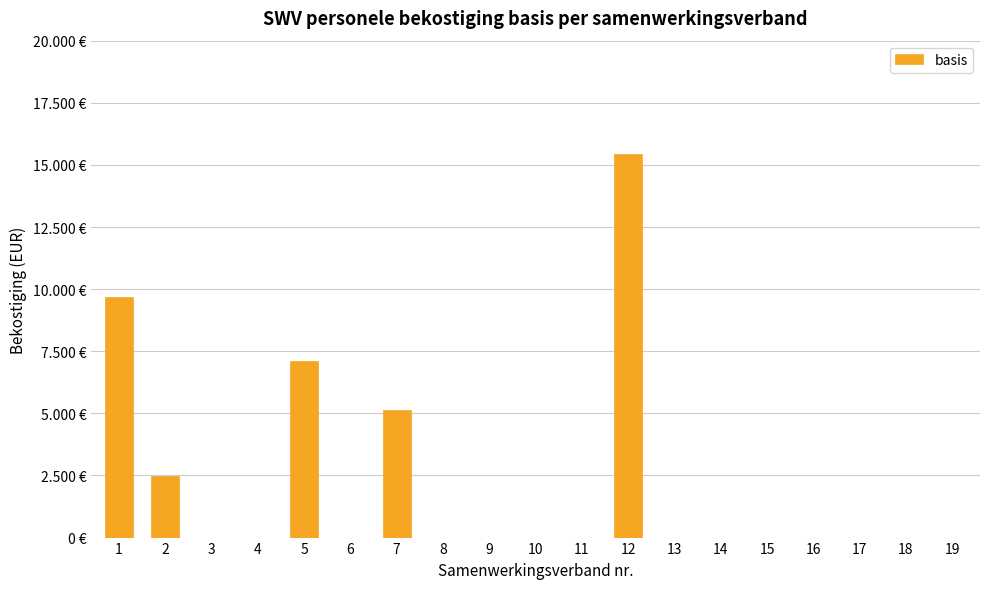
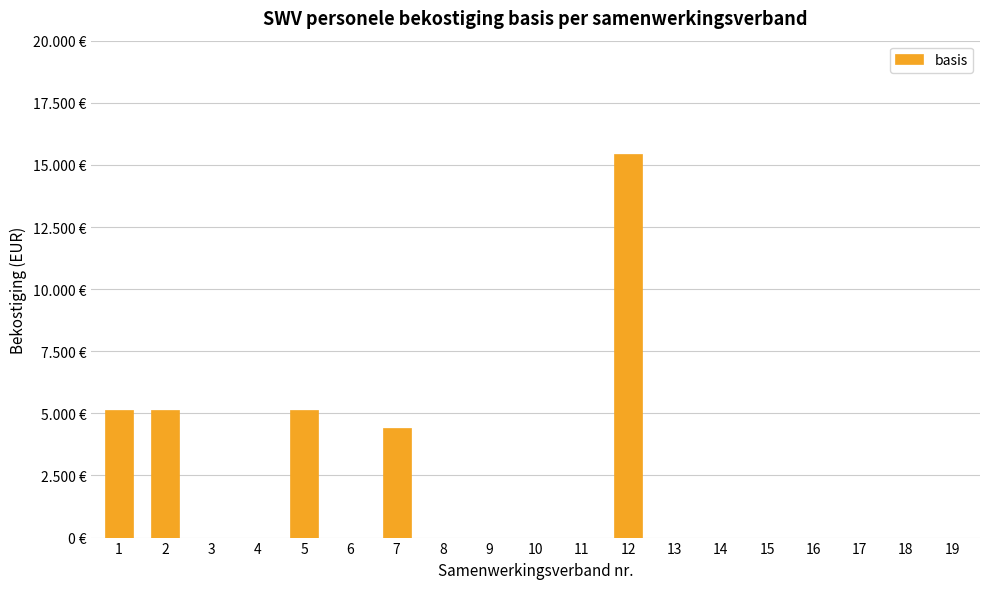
1: 9.7 € -> 5.2 €
2: 2.5 € -> 5.2 €
5: 7.1 € -> 5.2 €
7: 5.2 € -> 4.4 €
